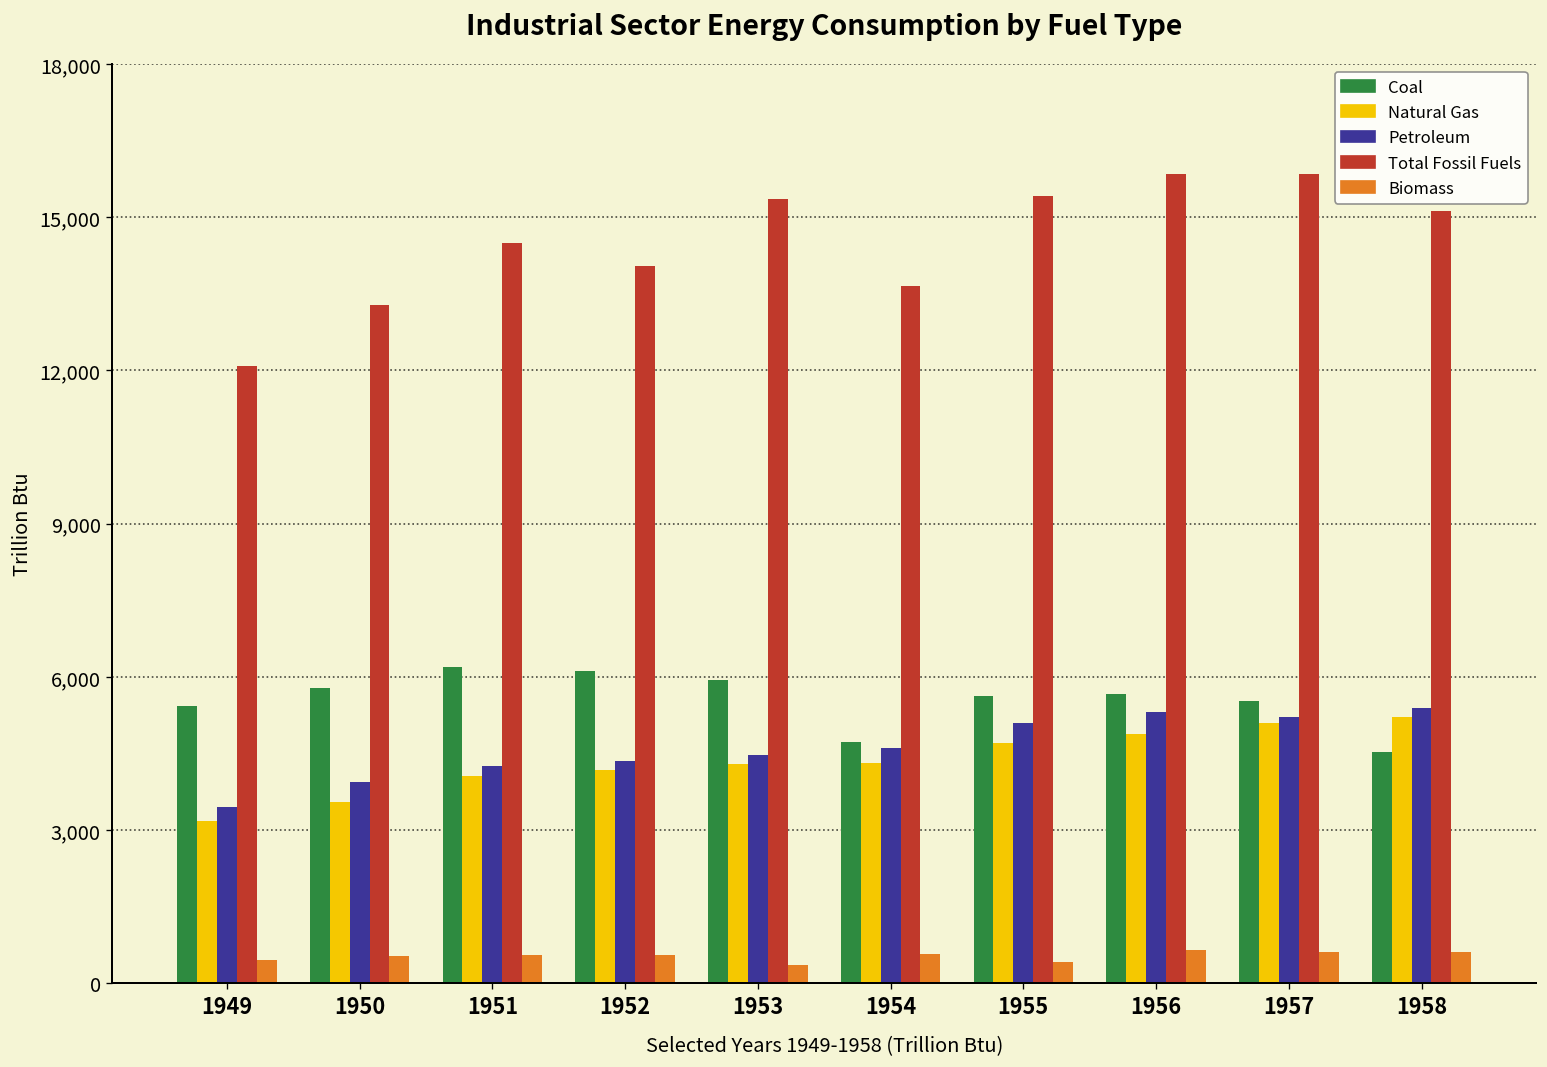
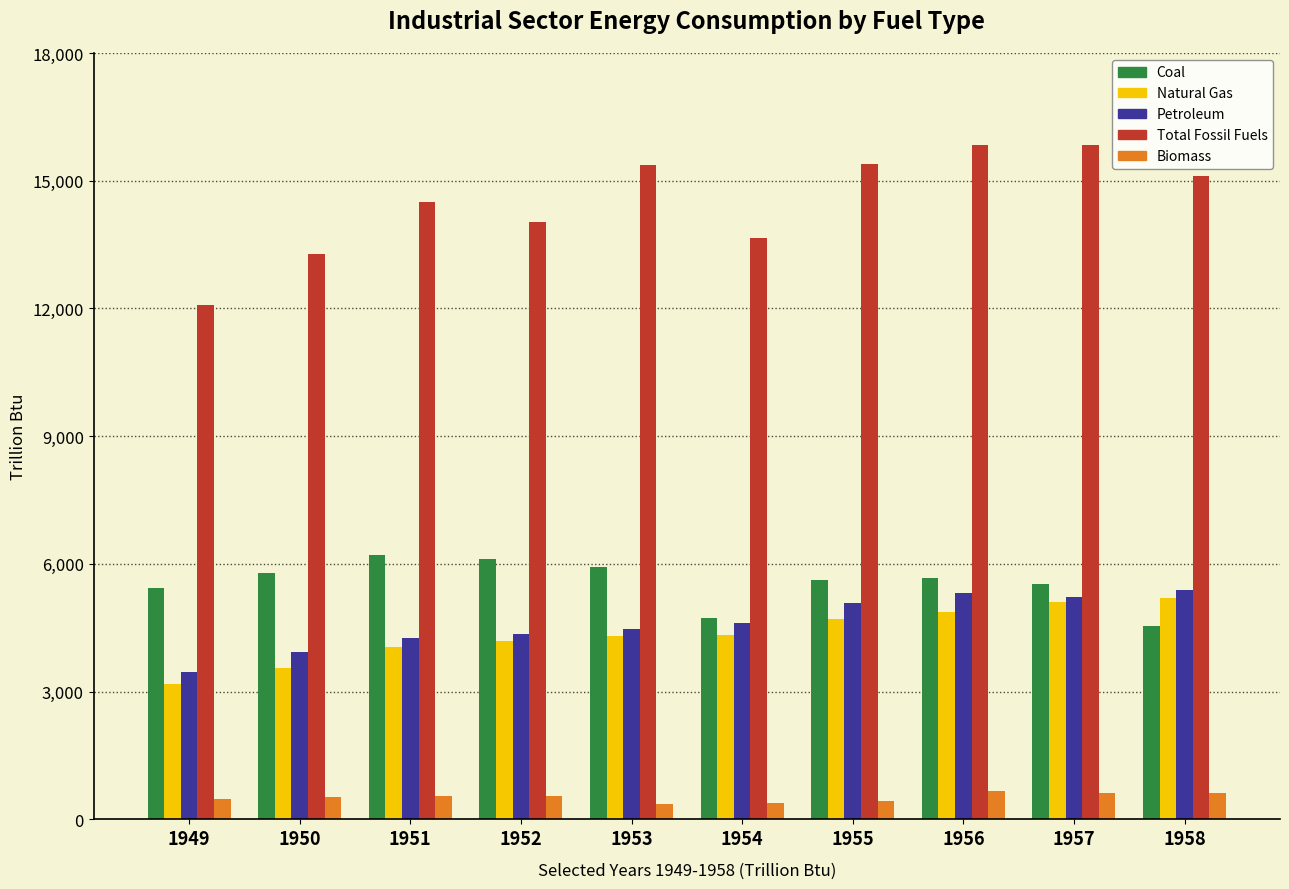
Biomass, 1954: 600 -> 400
